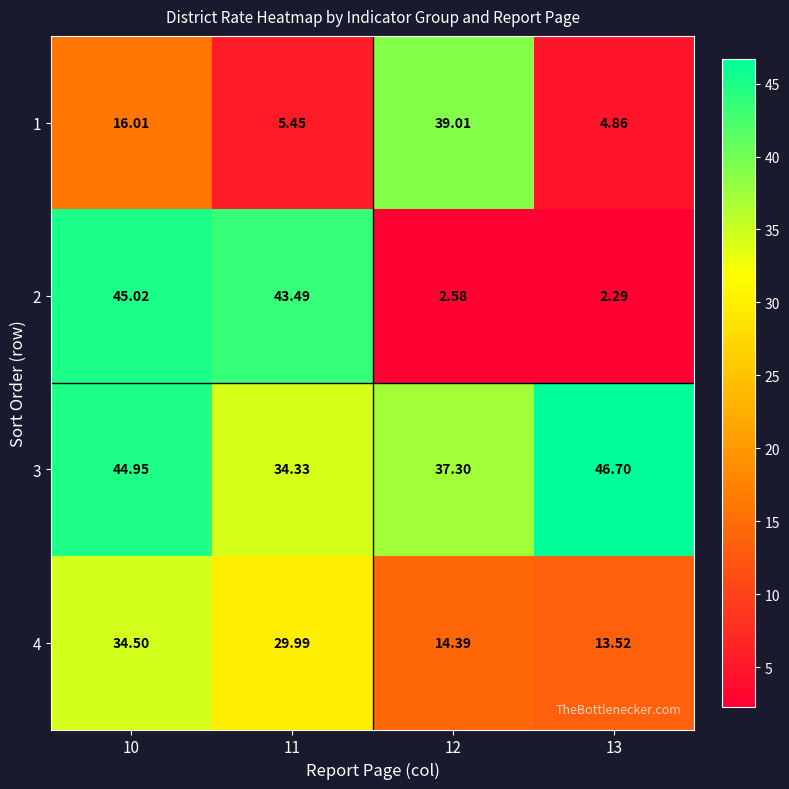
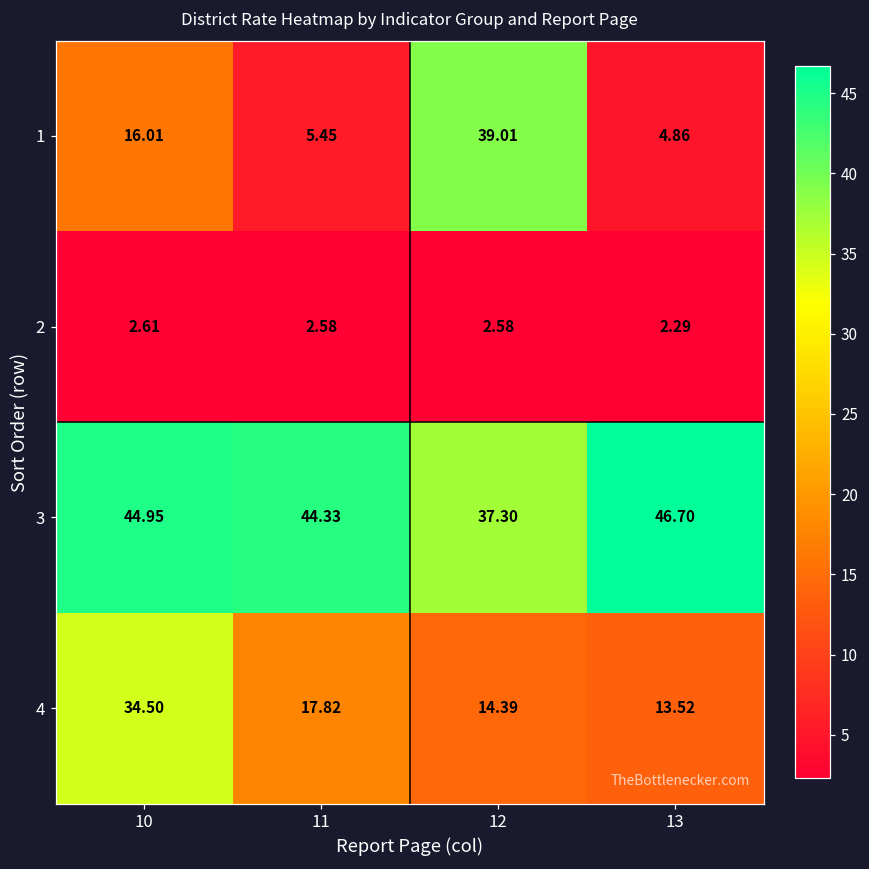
2, 10: 45.02 -> 2.61
2, 11: 43.49 -> 2.58
3, 11: 34.33 -> 44.33
4, 11: 29.99 -> 17.82
